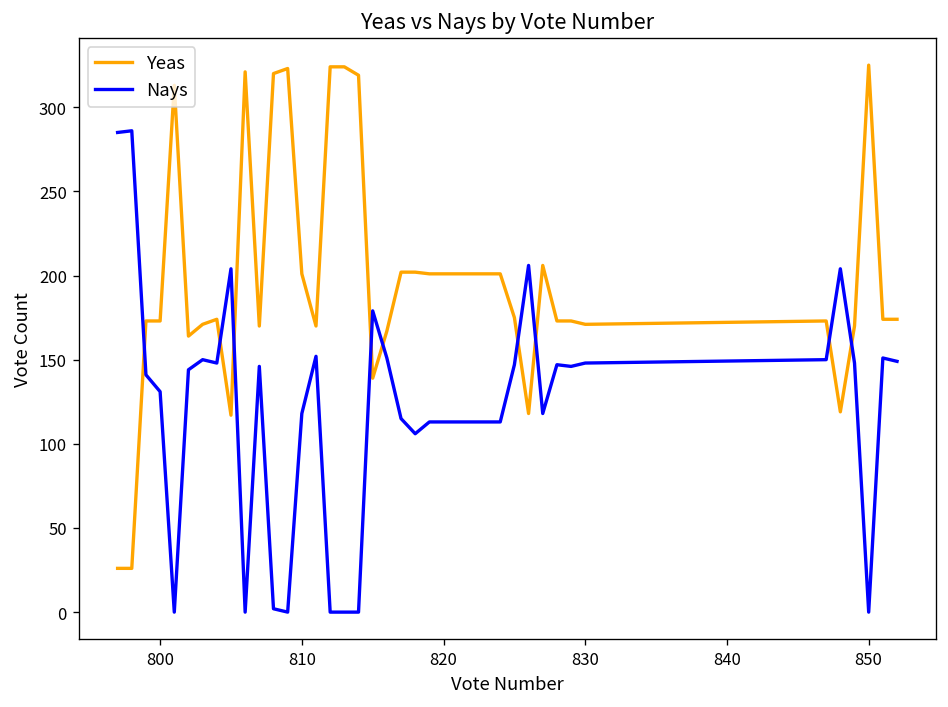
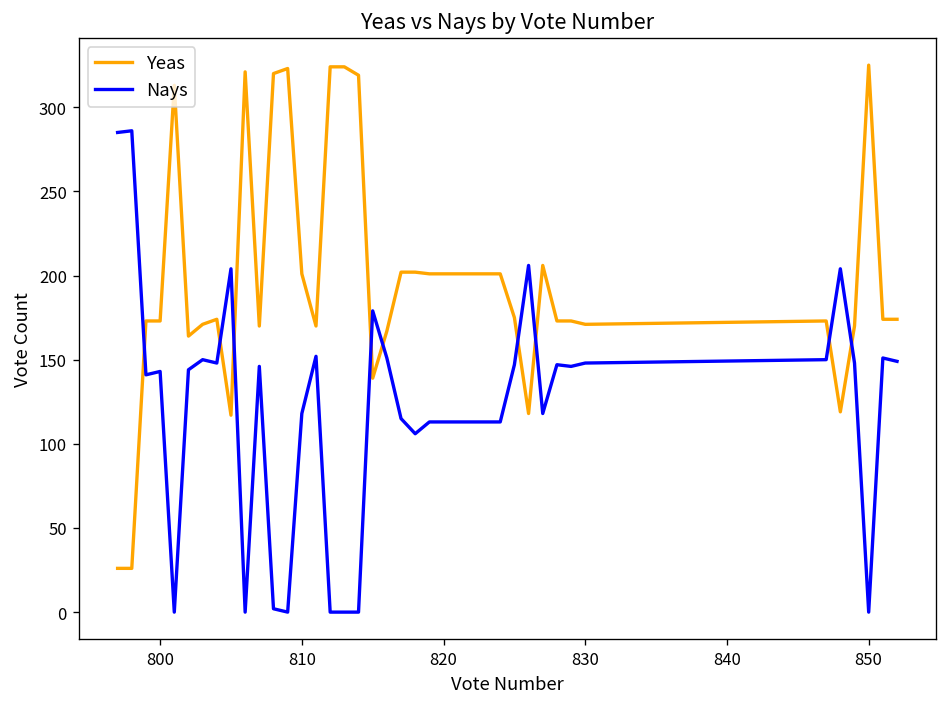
Nays, 800: 131 -> 143
